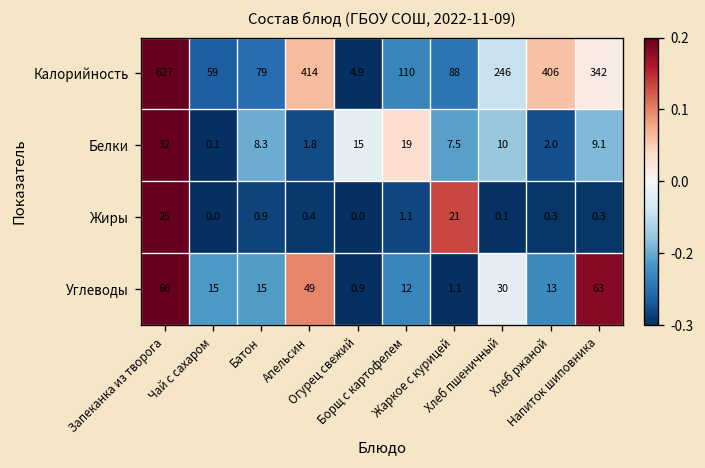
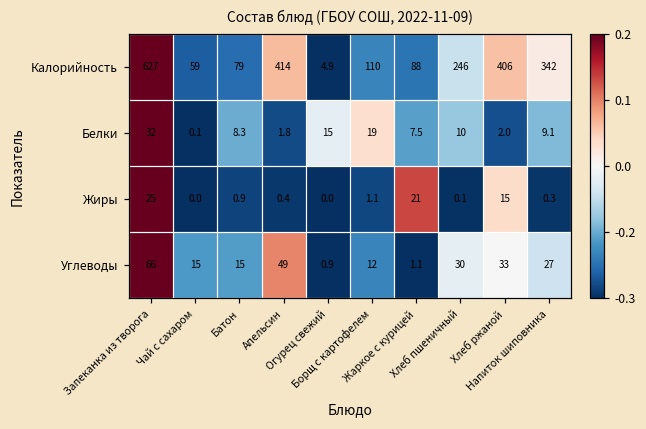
Жиры, Хлеб ржаной: 0.3 -> 15
Углеводы, Хлеб ржаной: 13 -> 33
Углеводы, Напиток шиповника: 63 -> 27
